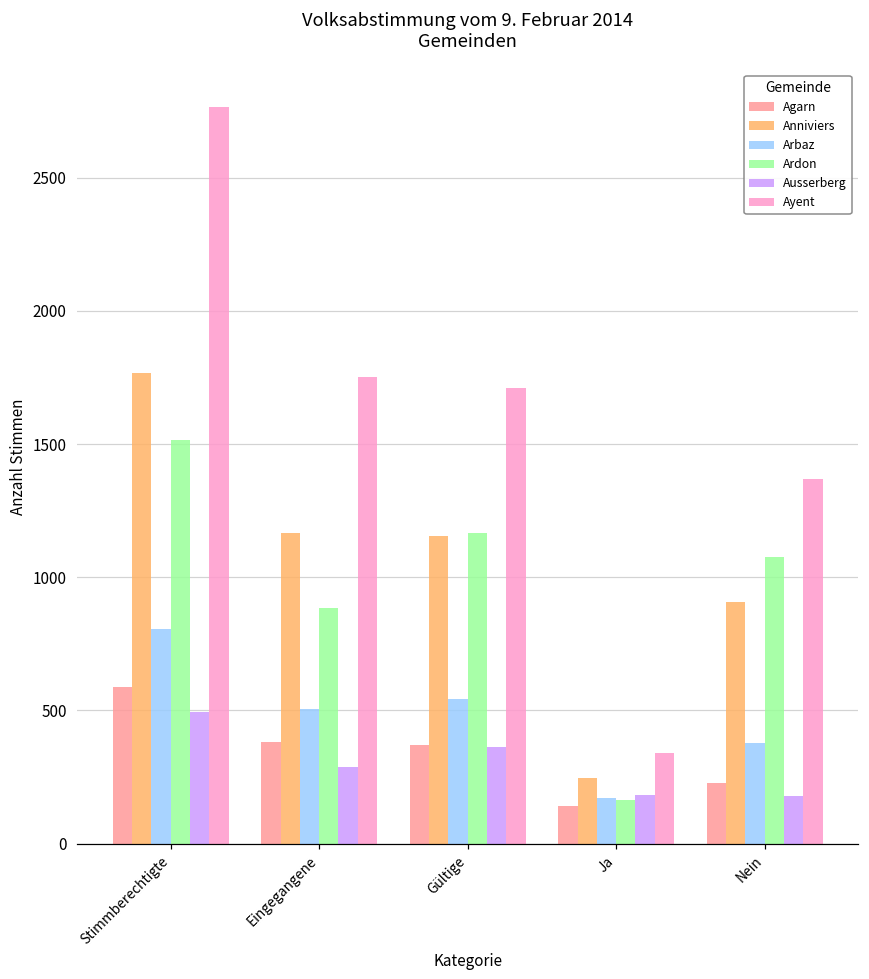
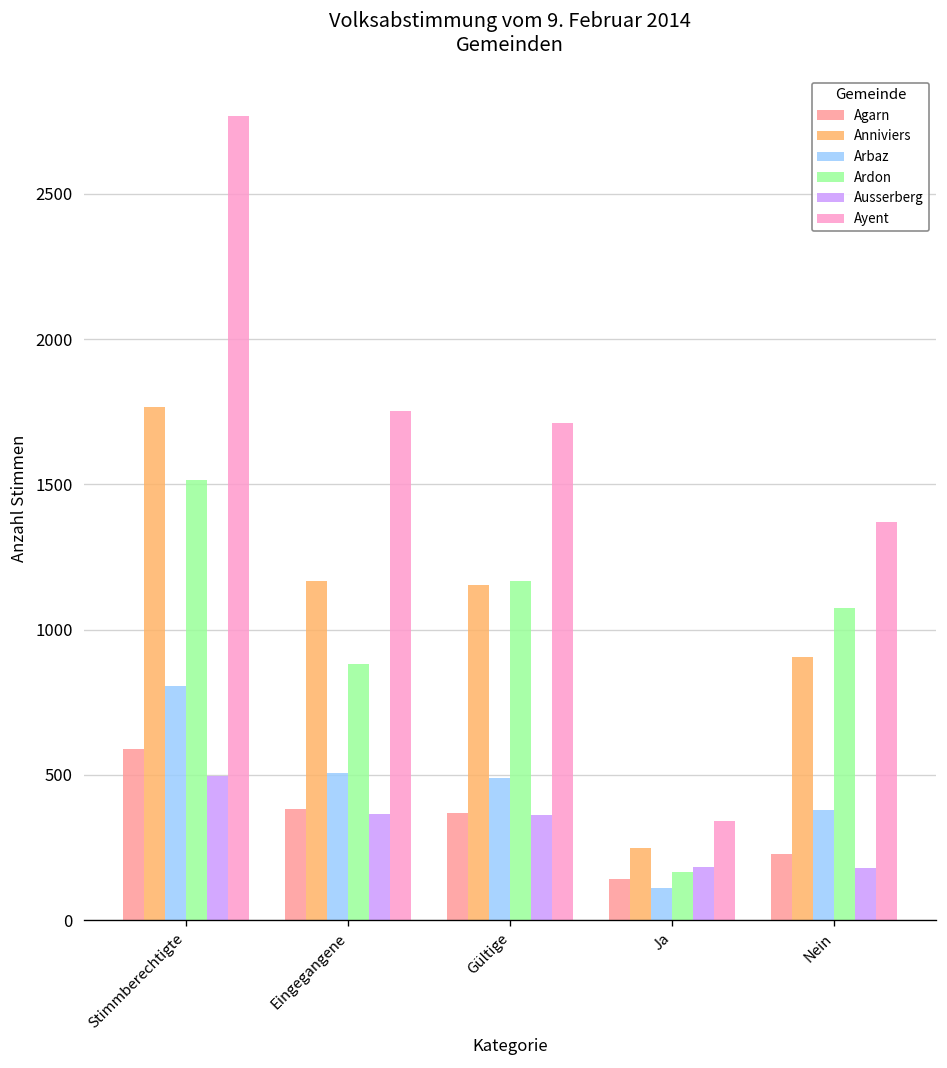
Ausserberg, Eingegangene: 290 -> 370
Arbaz, Gültige: 540 -> 490
Arbaz, Ja: 170 -> 110
